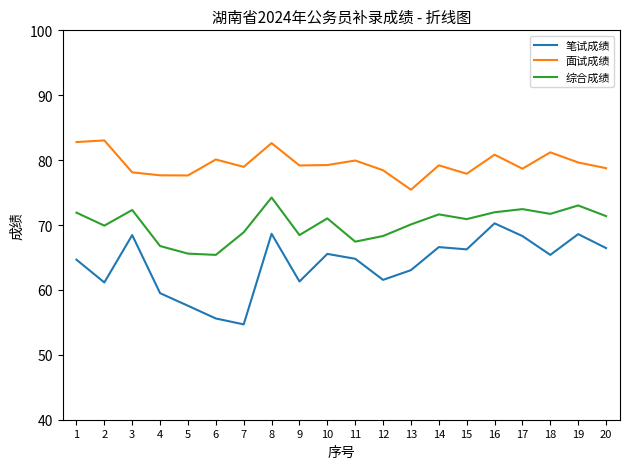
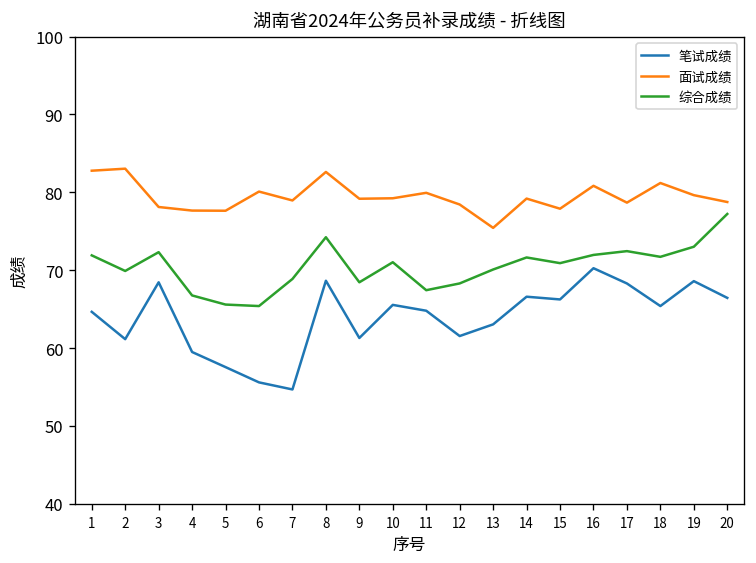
综合成绩, 20: 71 -> 77
